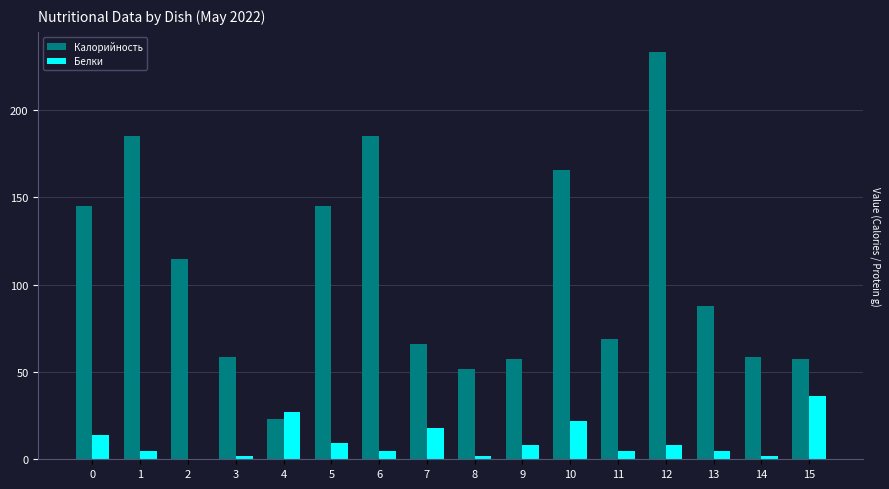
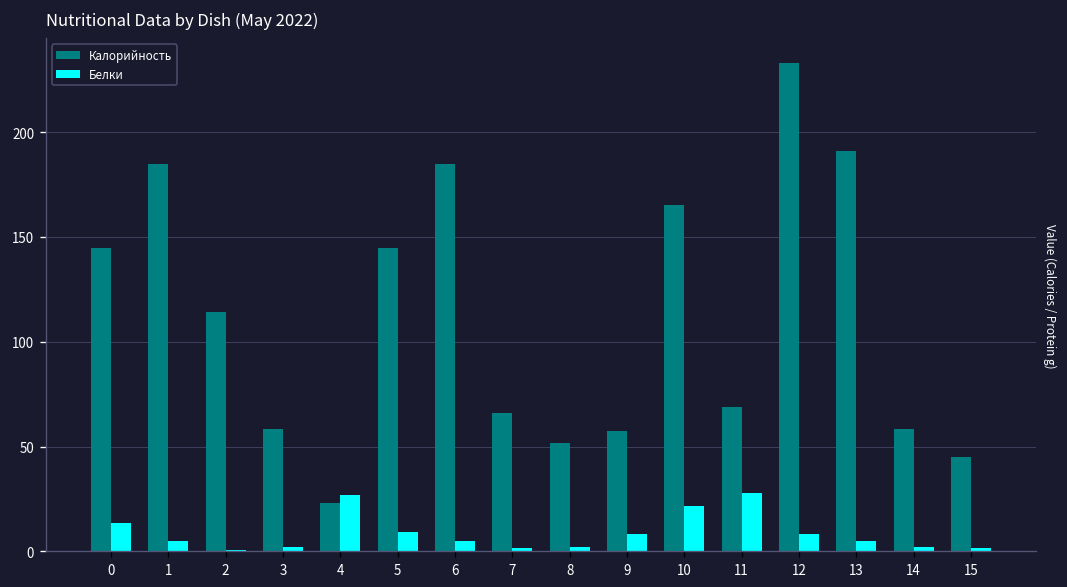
Белки, 7: 18 -> 2
Белки, 11: 5 -> 28
Калорийность, 13: 88 -> 191
Калорийность, 15: 57 -> 45
Белки, 15: 36 -> 1
